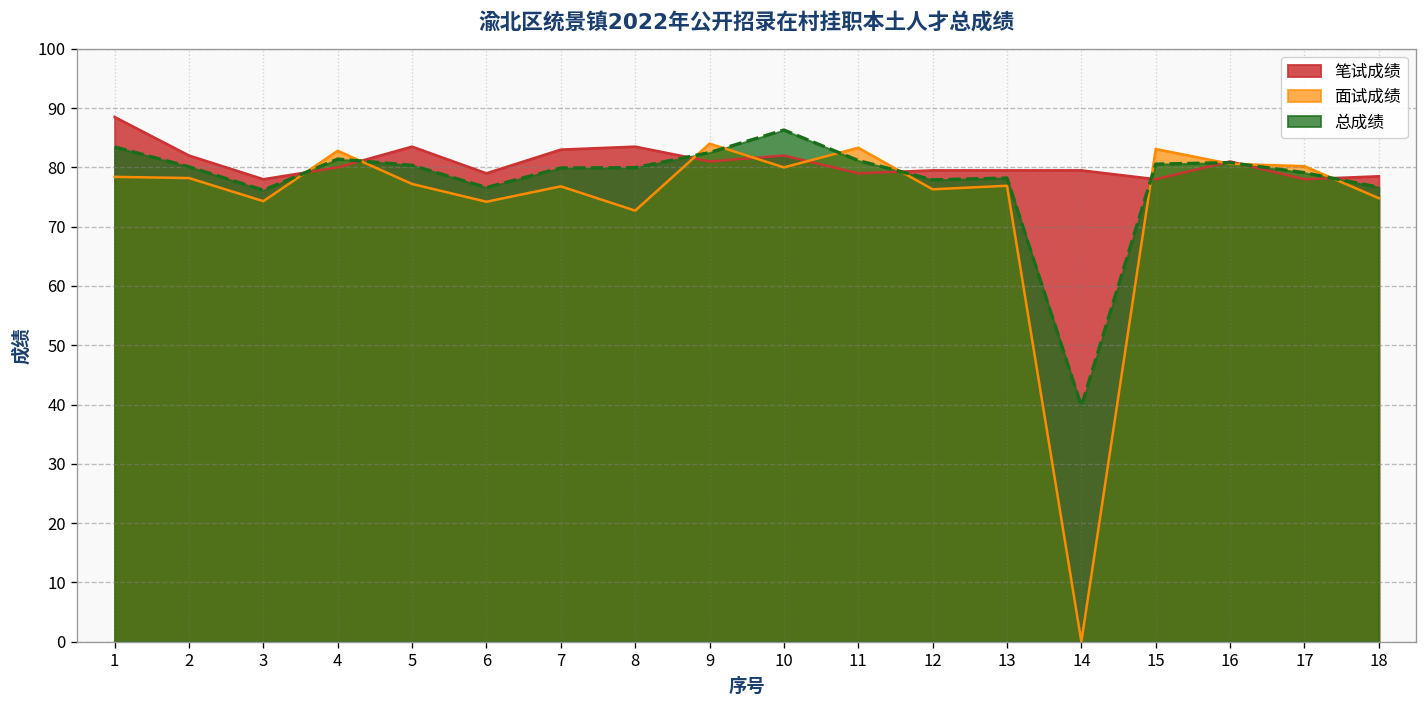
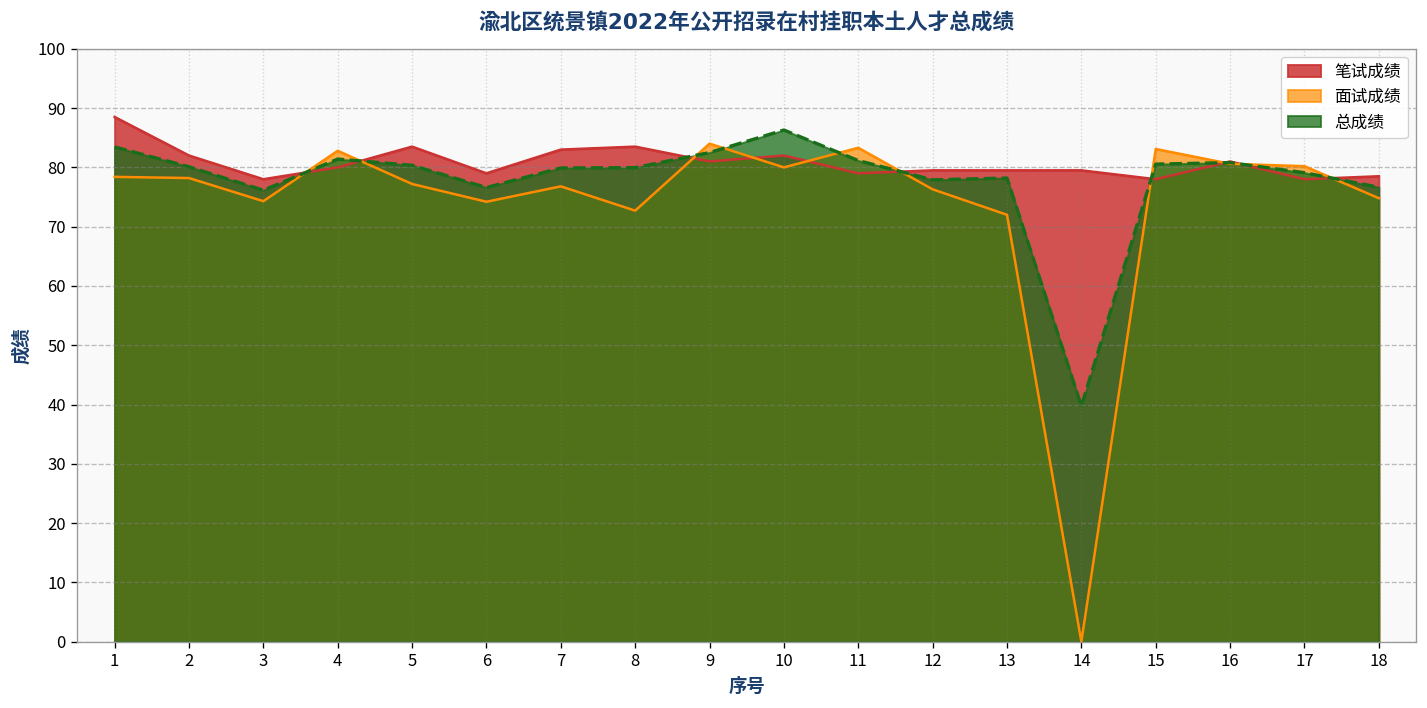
面试成绩, 13: 77 -> 72
